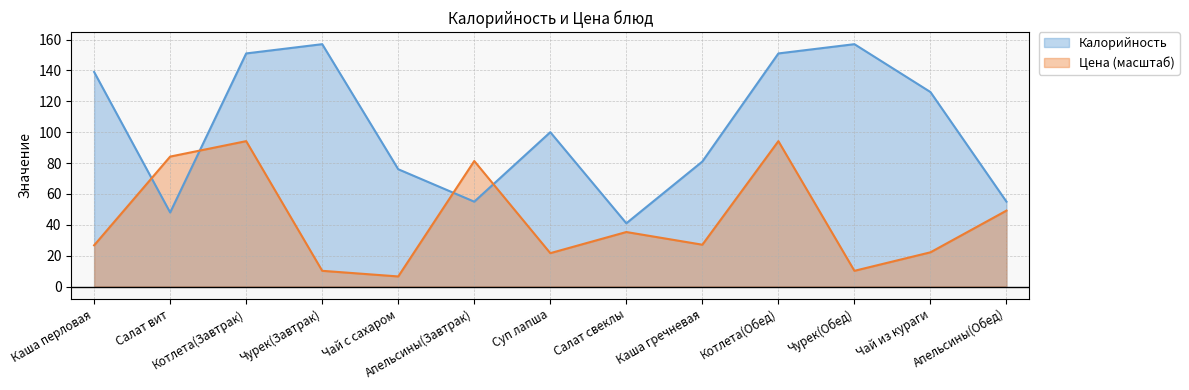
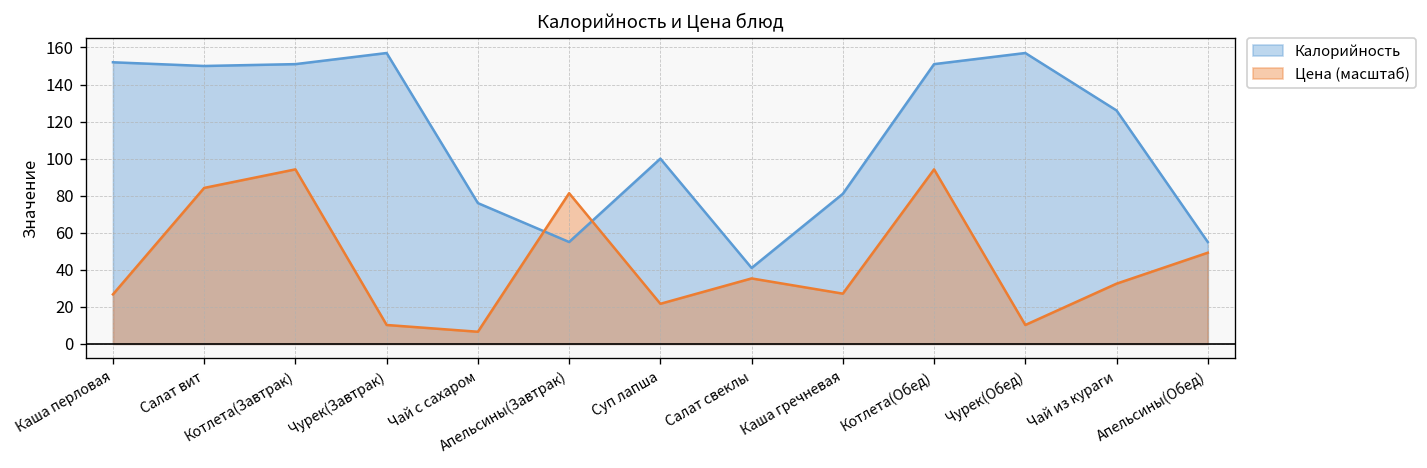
Калорийность, Каша перловая: 139 -> 152
Калорийность, Салат вит: 48 -> 150
Цена (масштаб), Чай из кураги: 22 -> 33
